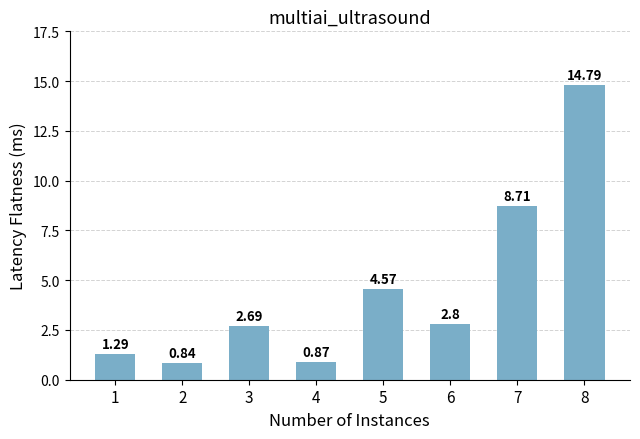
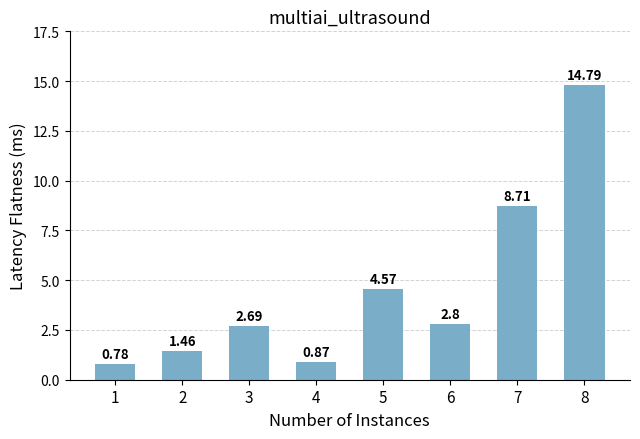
1: 1.29 -> 0.78
2: 0.84 -> 1.46
